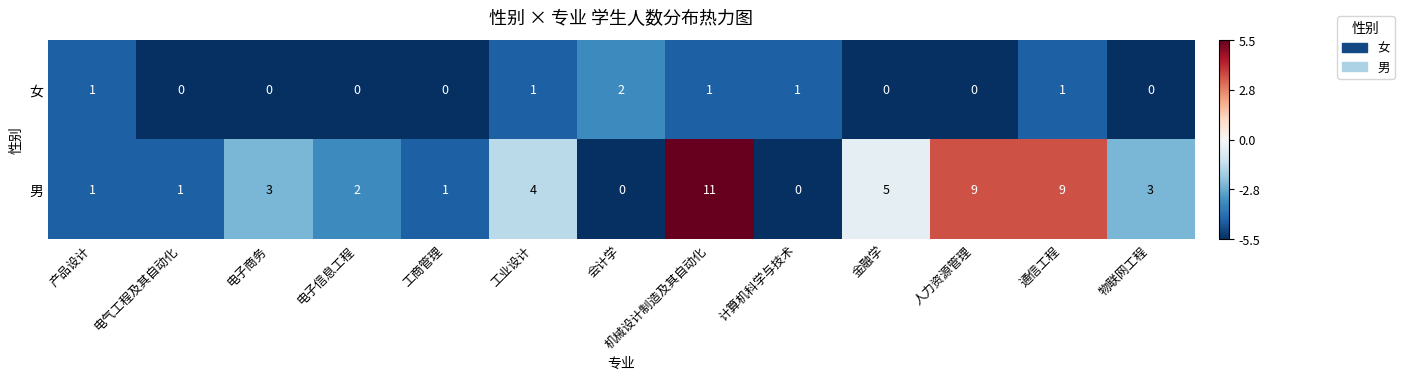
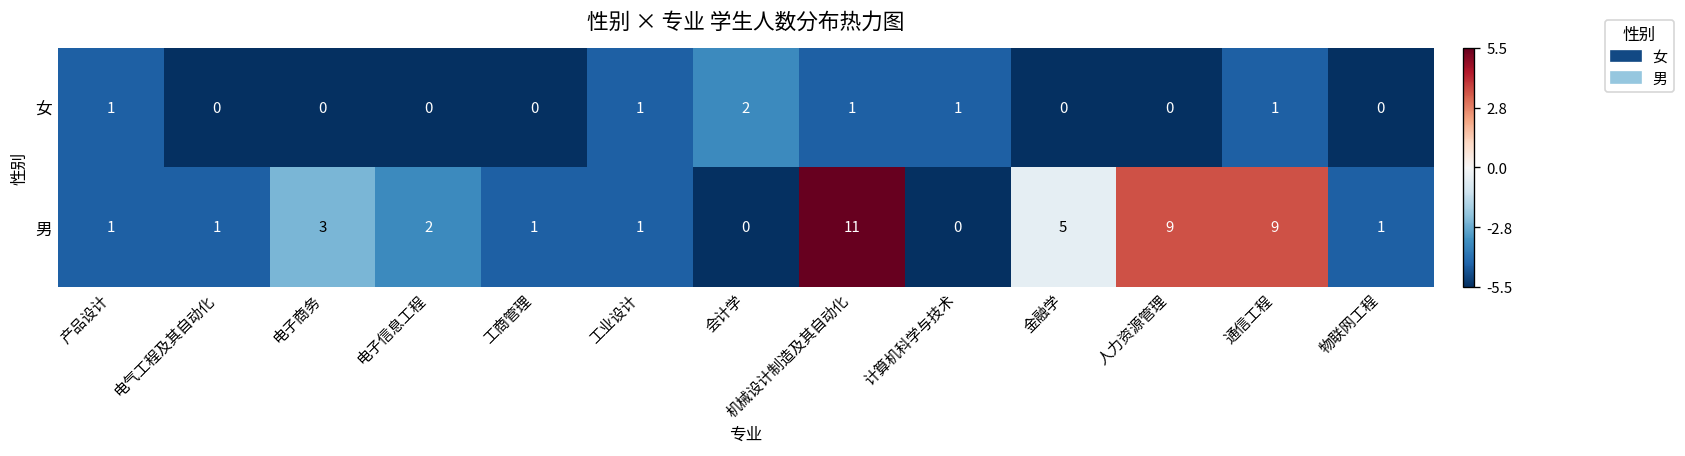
男, 工业设计: 4 -> 1
男, 物联网工程: 3 -> 1
